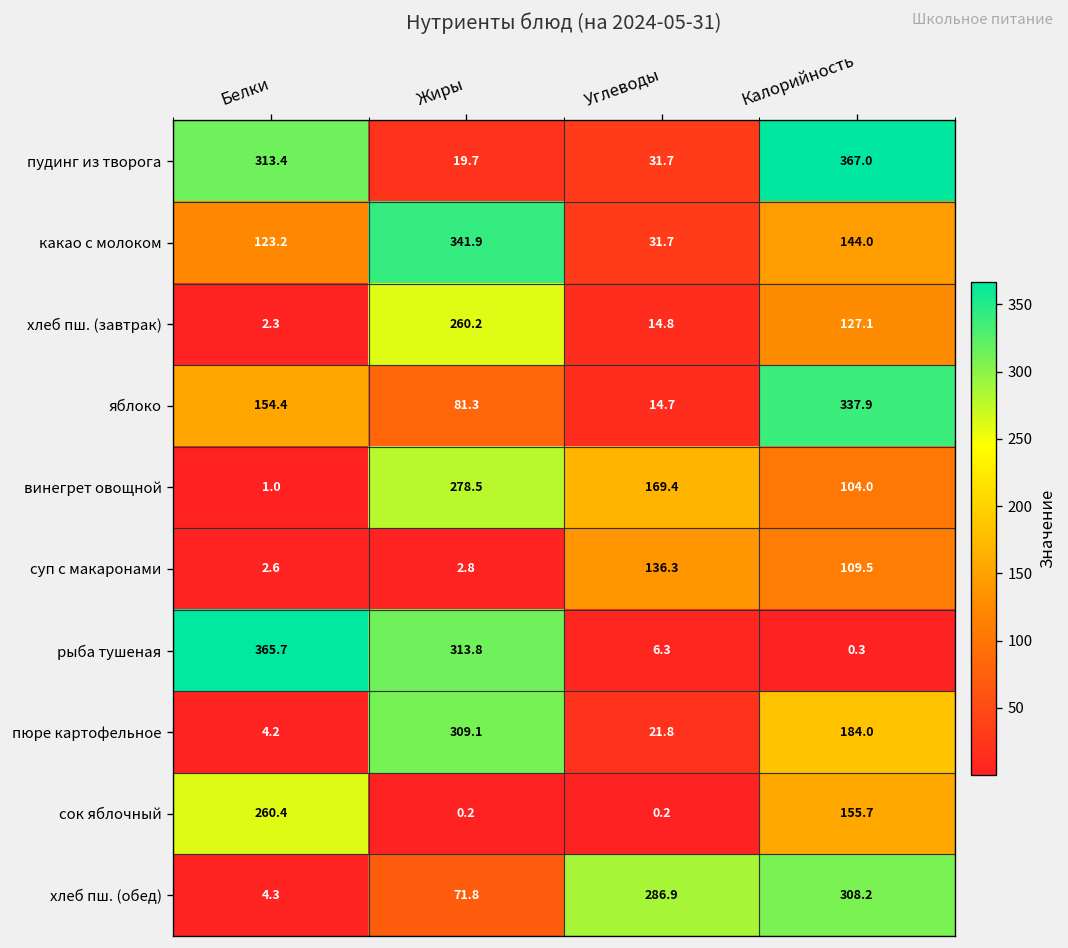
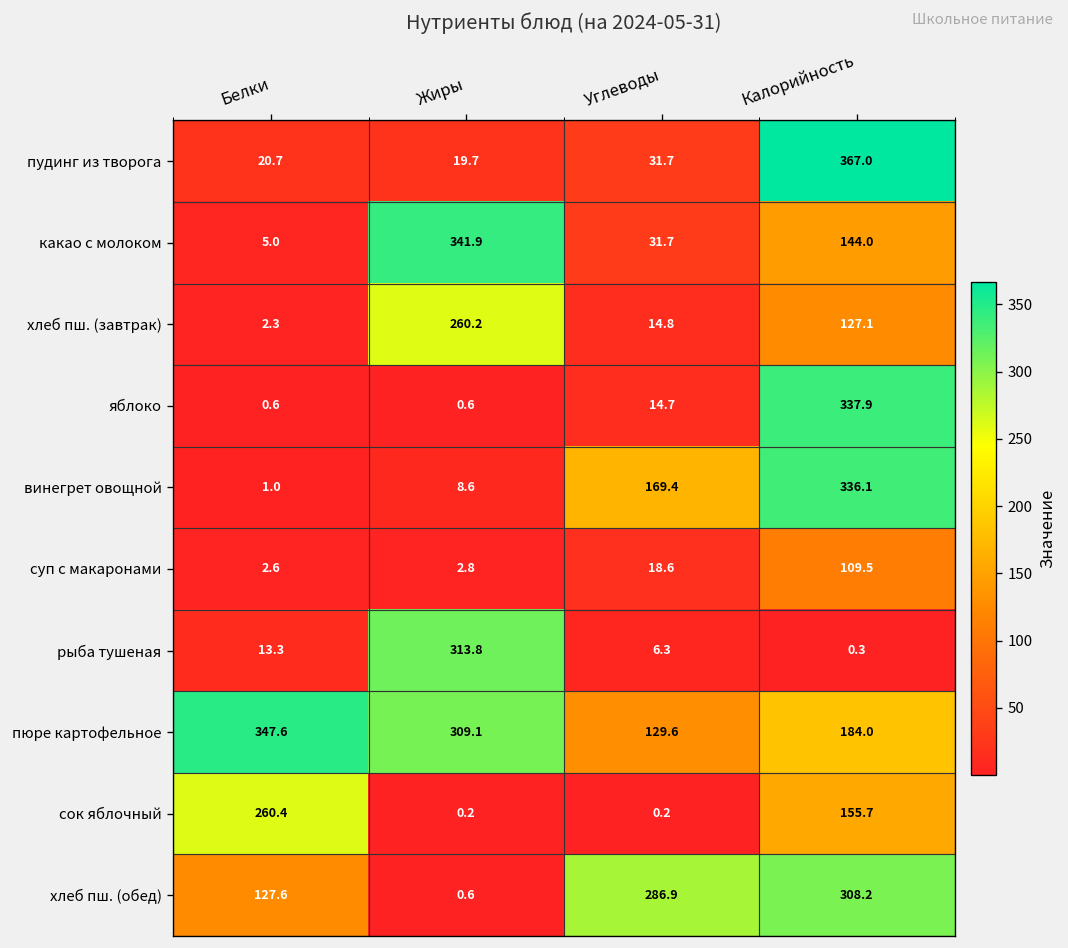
пудинг из творога, Белки: 313.4 -> 20.7
какао с молоком, Белки: 123.2 -> 5.0
яблоко, Белки: 154.4 -> 0.6
яблоко, Жиры: 81.3 -> 0.6
винегрет овощной, Жиры: 278.5 -> 8.6
винегрет овощной, Калорийность: 104.0 -> 336.1
суп с макаронами, Углеводы: 136.3 -> 18.6
рыба тушеная, Белки: 365.7 -> 13.3
пюре картофельное, Белки: 4.2 -> 347.6
пюре картофельное, Углеводы: 21.8 -> 129.6
хлеб пш. (обед), Белки: 4.3 -> 127.6
хлеб пш. (обед), Жиры: 71.8 -> 0.6
